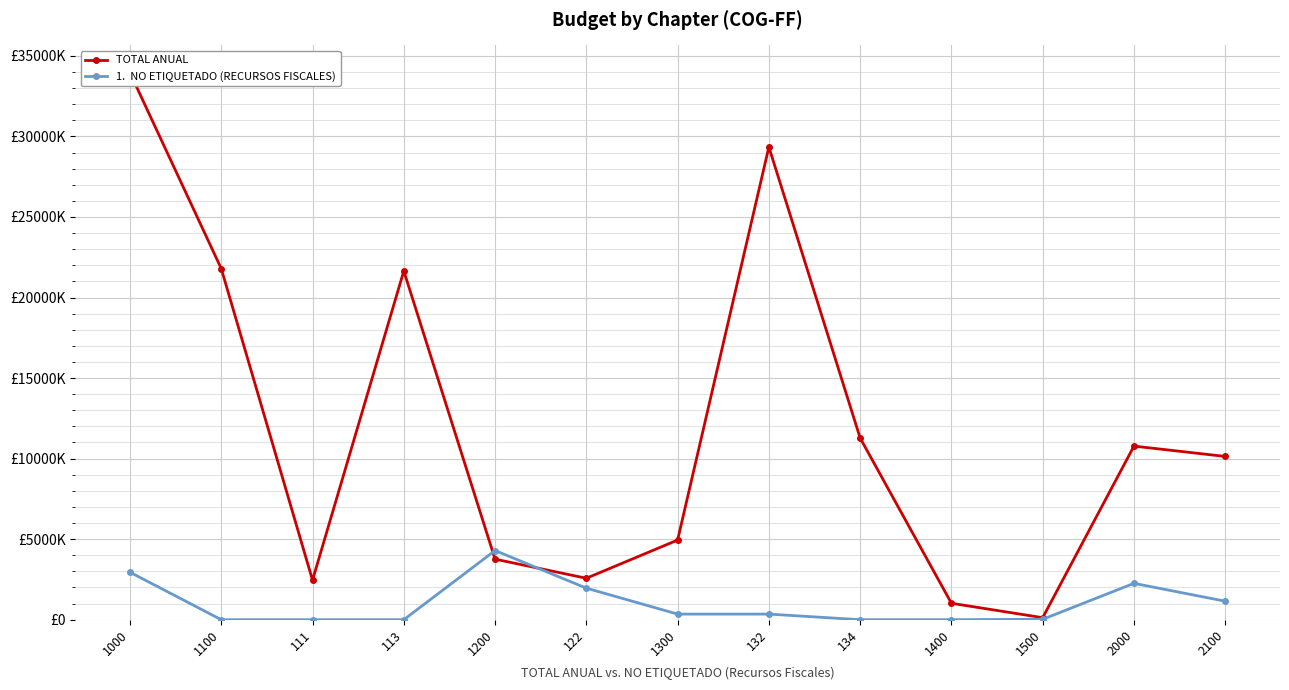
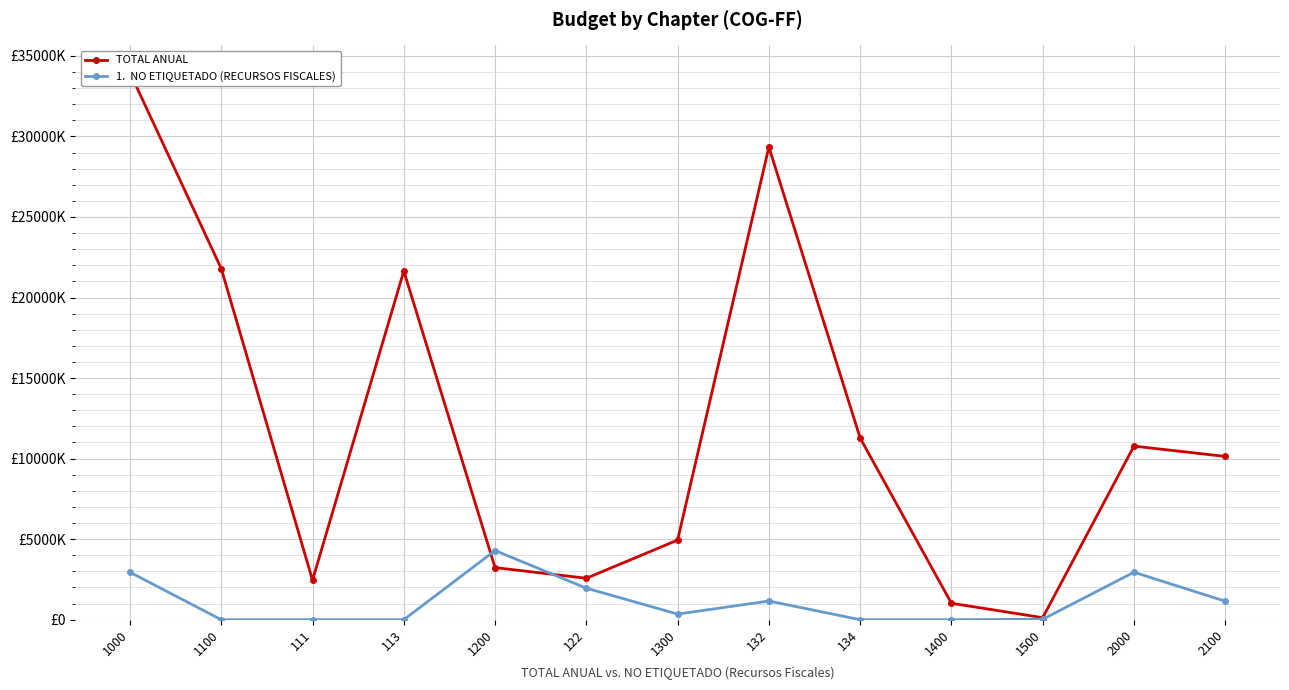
TOTAL ANUAL, 1200: £3800000 -> £3200000
1. NO ETIQUETADO (RECURSOS FISCALES), 132: £300000 -> £1200000
1. NO ETIQUETADO (RECURSOS FISCALES), 2000: £2300000 -> £2900000
